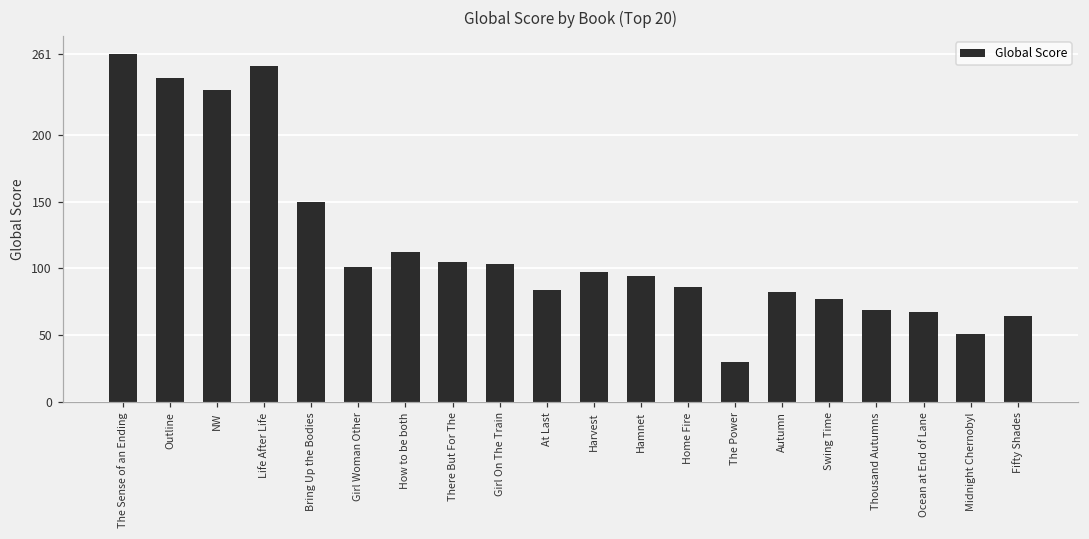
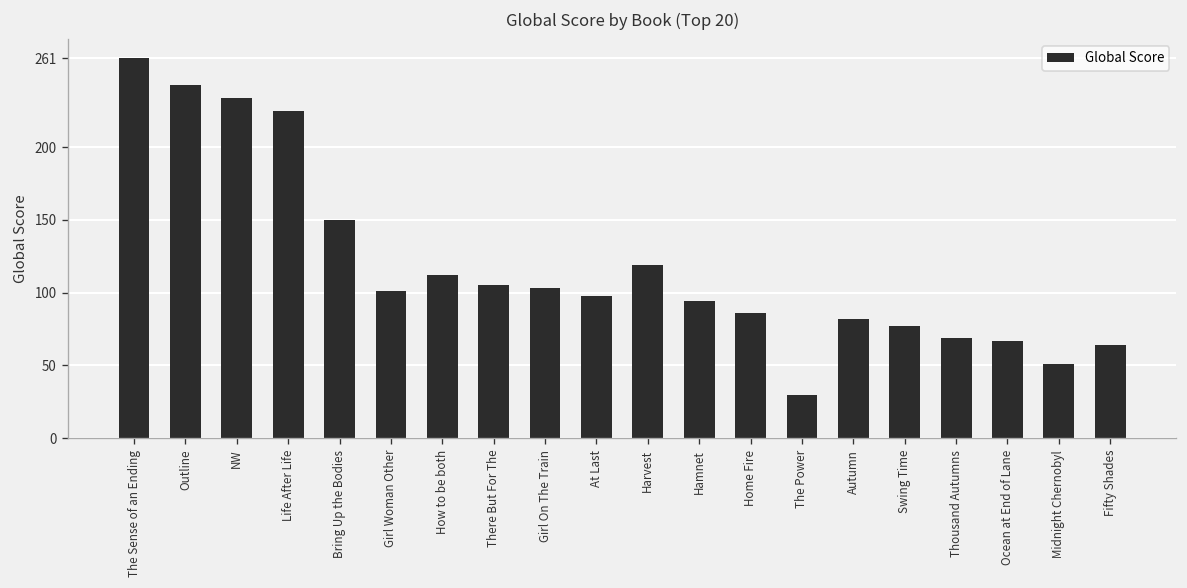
Life After Life: 252 -> 225
At Last: 84 -> 98
Harvest: 97 -> 119
